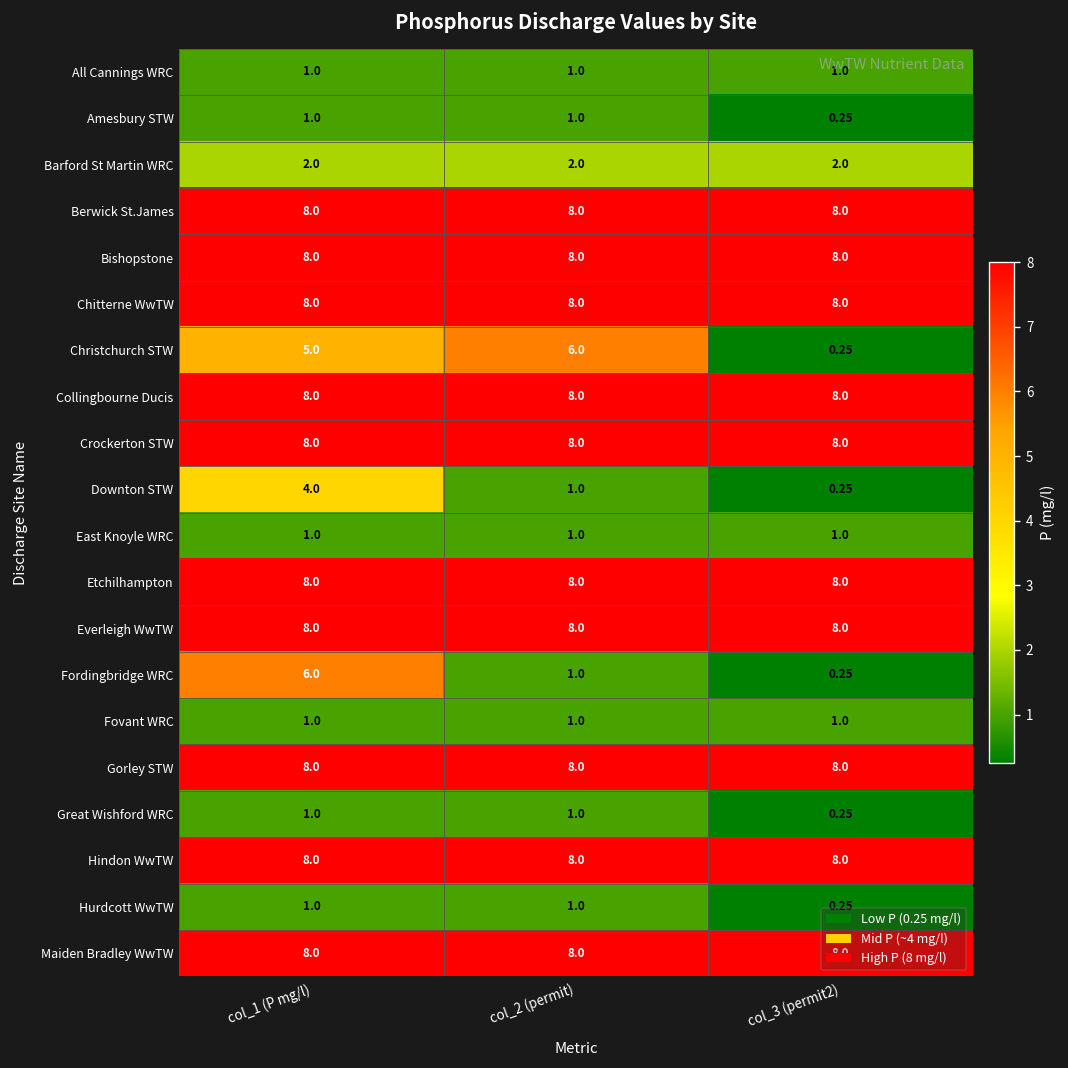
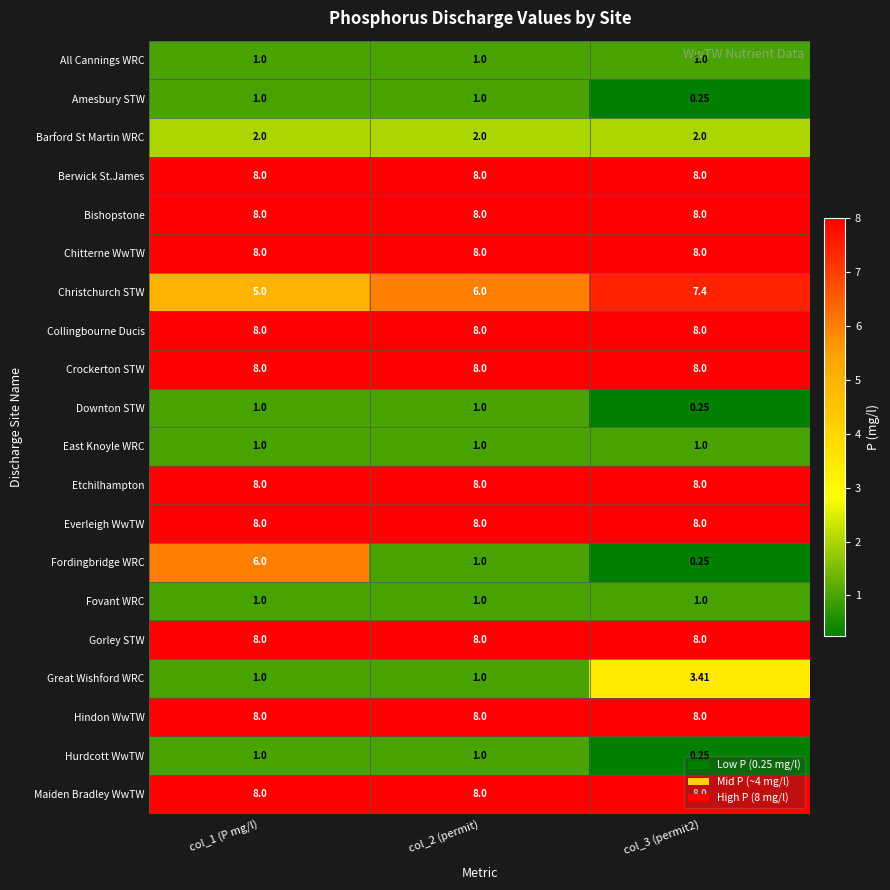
Christchurch STW, col_3 (permit2): 0.25 -> 7.4
Downton STW, col_1 (P mg/l): 4.0 -> 1.0
Great Wishford WRC, col_3 (permit2): 0.25 -> 3.41
